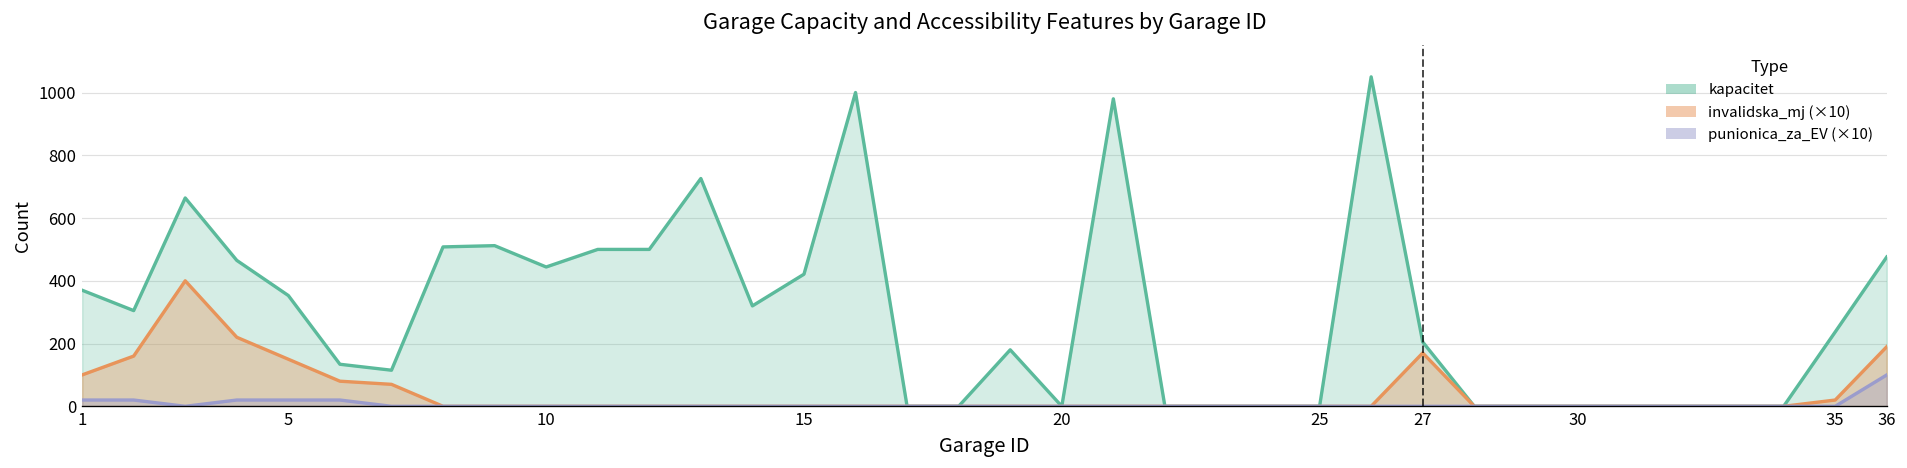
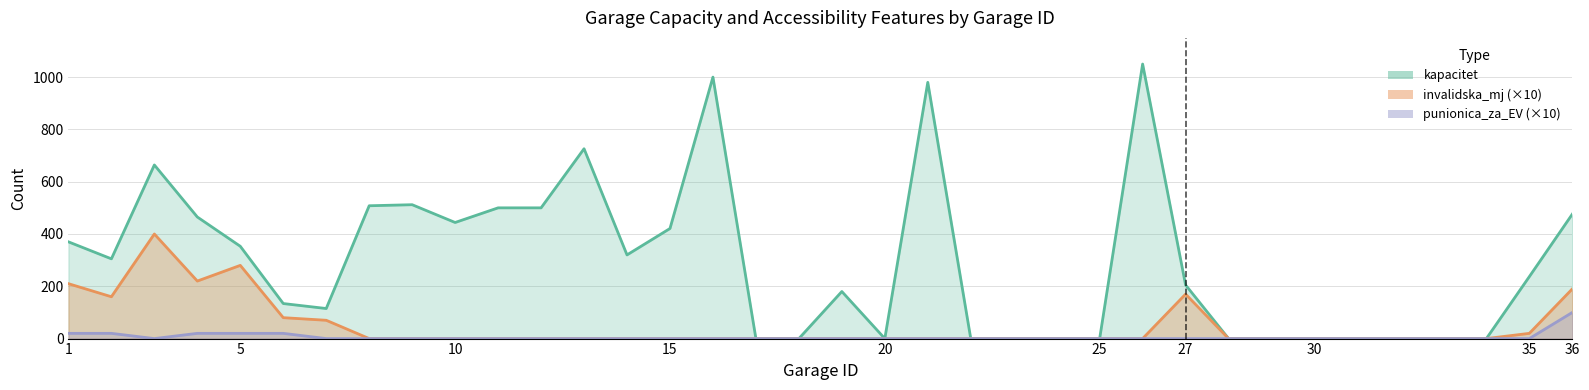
invalidska_mj (×10), 1: 100 -> 210
invalidska_mj (×10), 5: 150 -> 280
